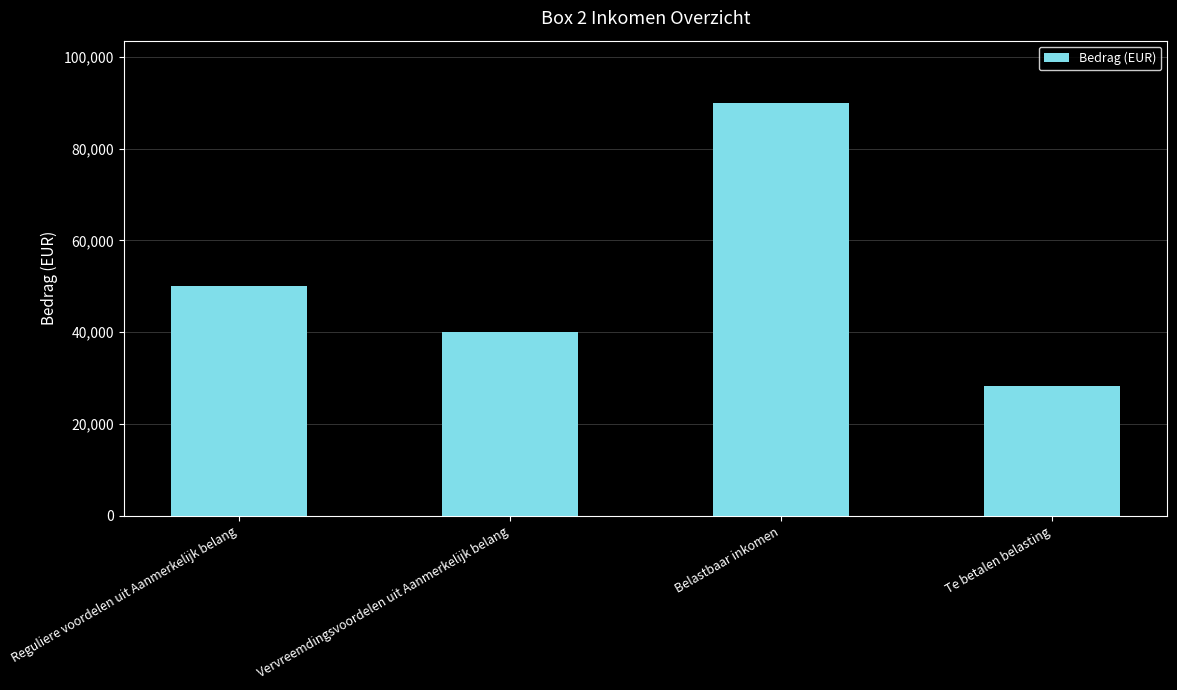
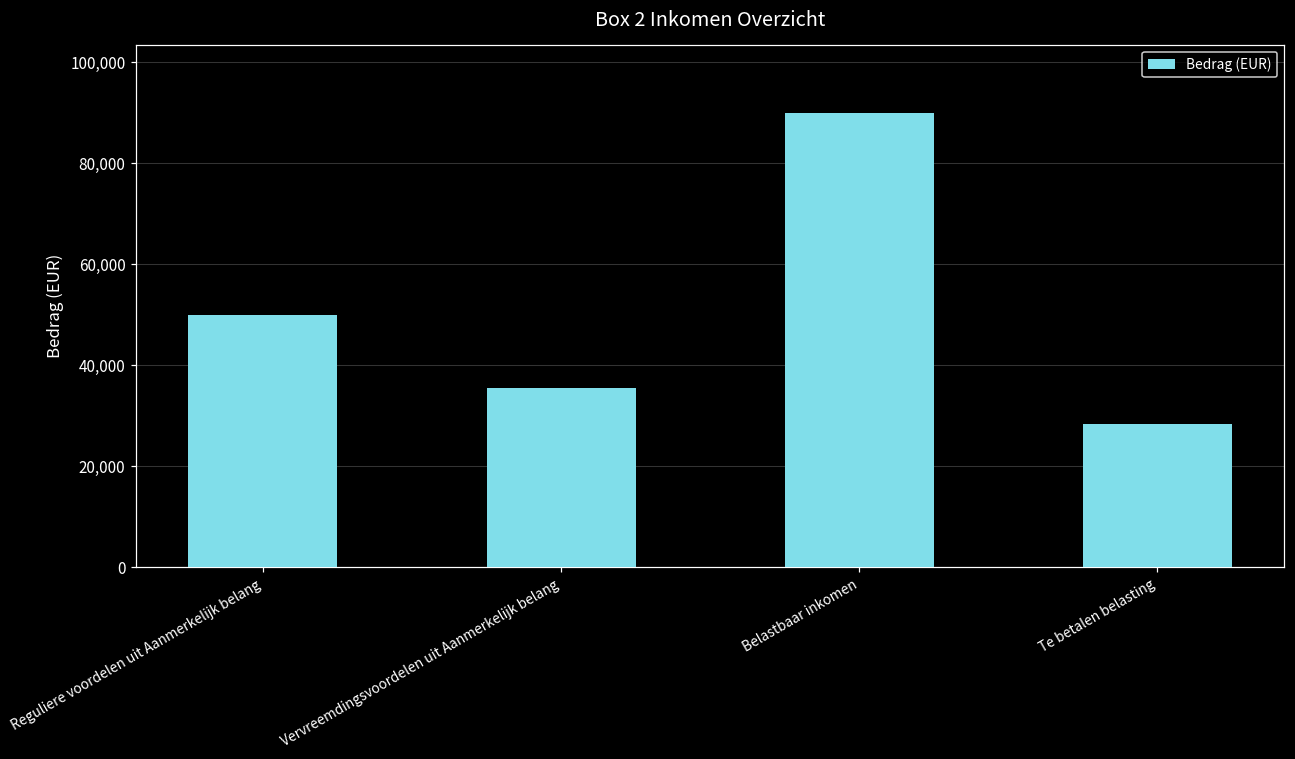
Vervreemdingsvoordelen uit Aanmerkelijk belang: 40,000 -> 36,000
